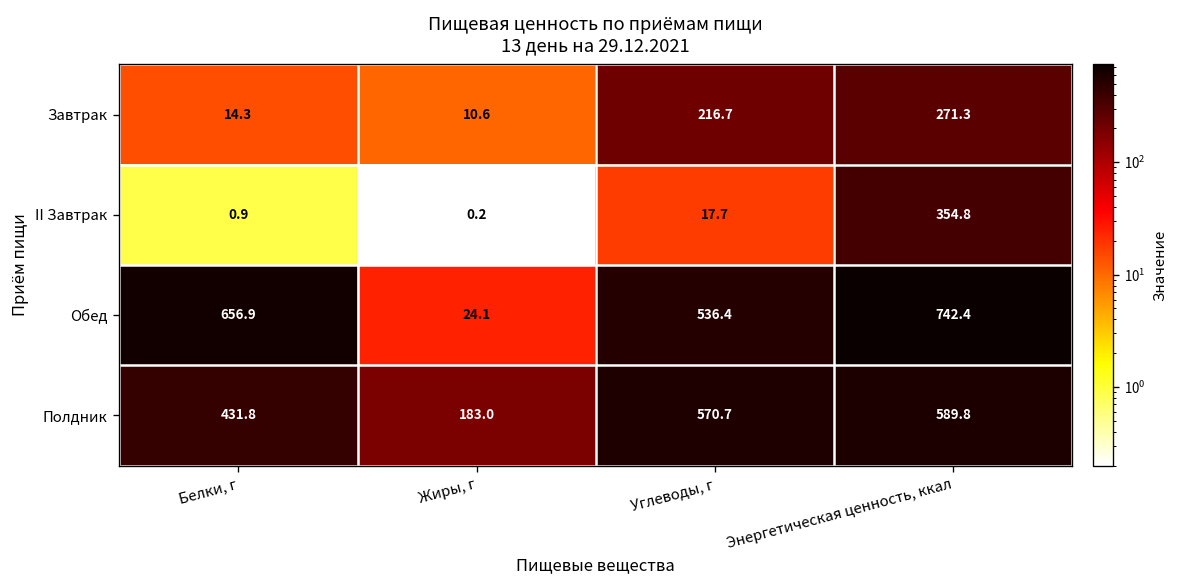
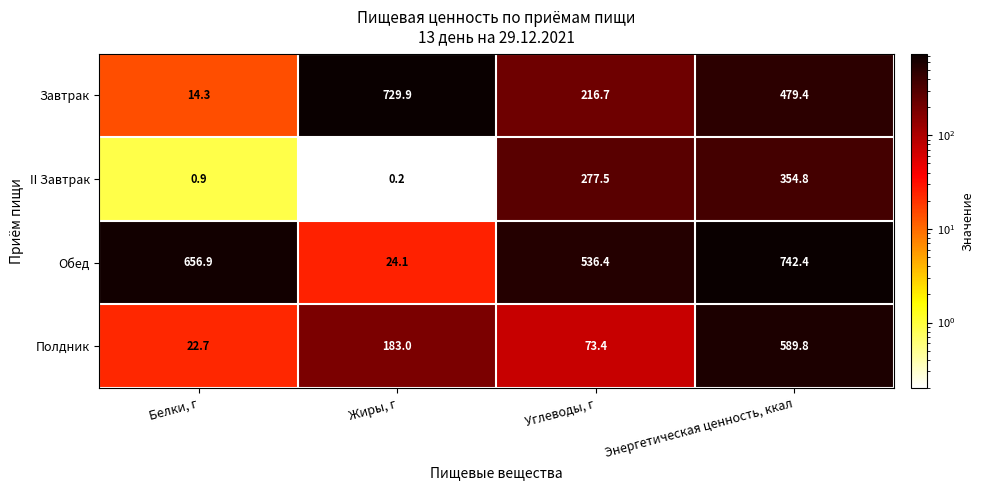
Завтрак, Жиры, г: 10.6 -> 729.9
Завтрак, Энергетическая ценность, ккал: 271.3 -> 479.4
II Завтрак, Углеводы, г: 17.7 -> 277.5
Полдник, Белки, г: 431.8 -> 22.7
Полдник, Углеводы, г: 570.7 -> 73.4
